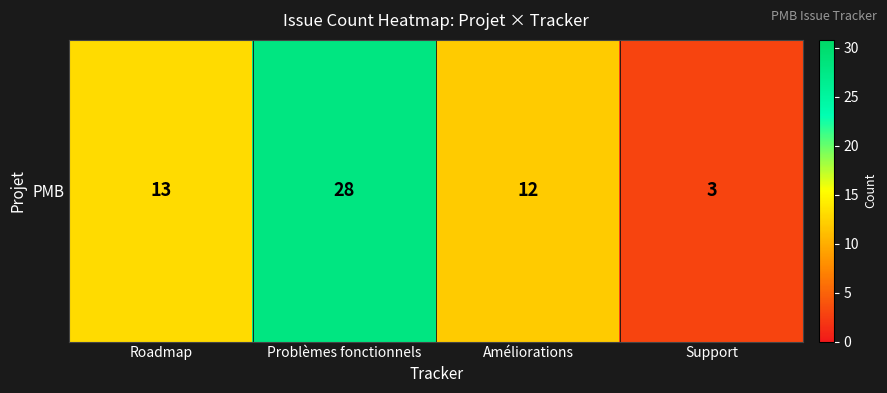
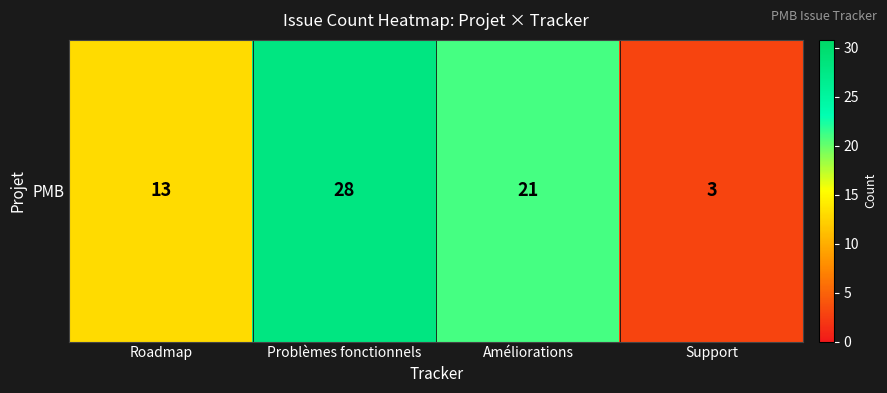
PMB, Améliorations: 12 -> 21
